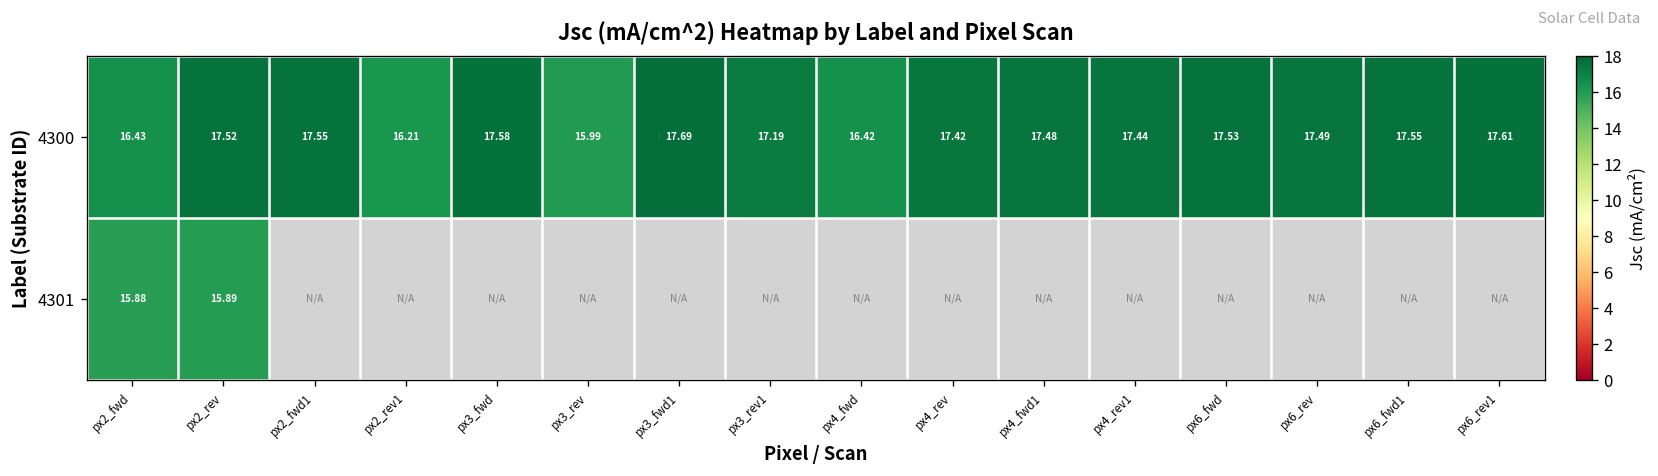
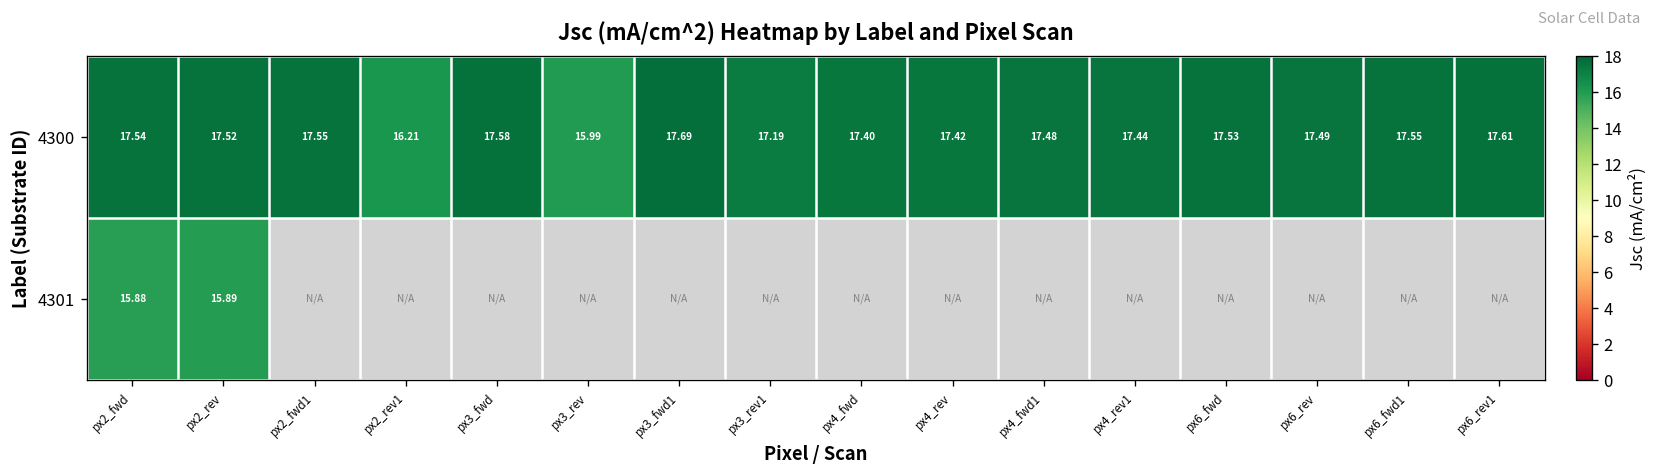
4300, px2_fwd: 16.43 -> 17.54
4300, px4_fwd: 16.42 -> 17.40
